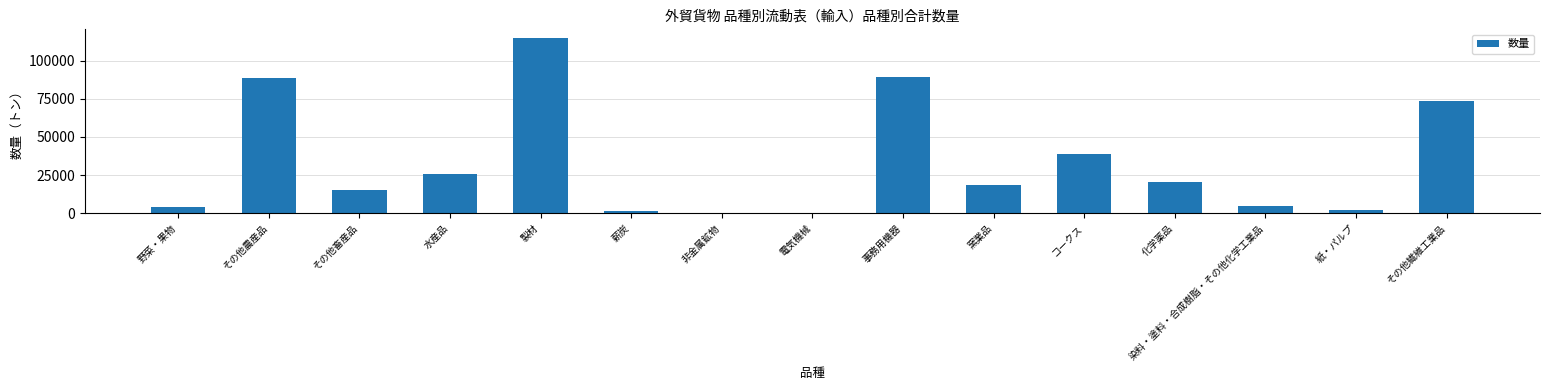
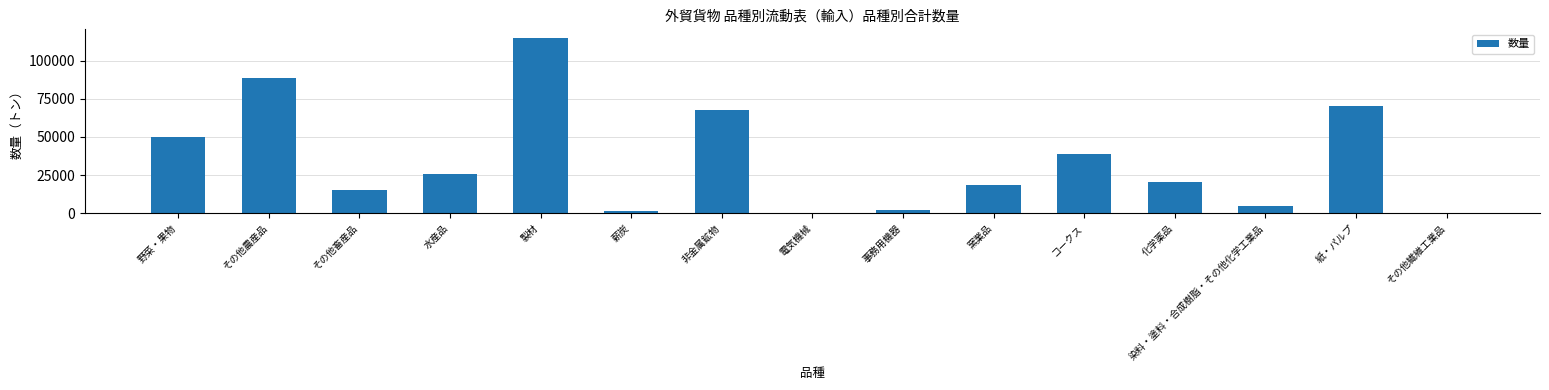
野菜・果物: 4000 -> 50000
非金属鉱物: 1000 -> 68000
事務用機器: 89000 -> 2000
紙・パルプ: 2000 -> 70000
その他繊維工業品: 74000 -> 0
